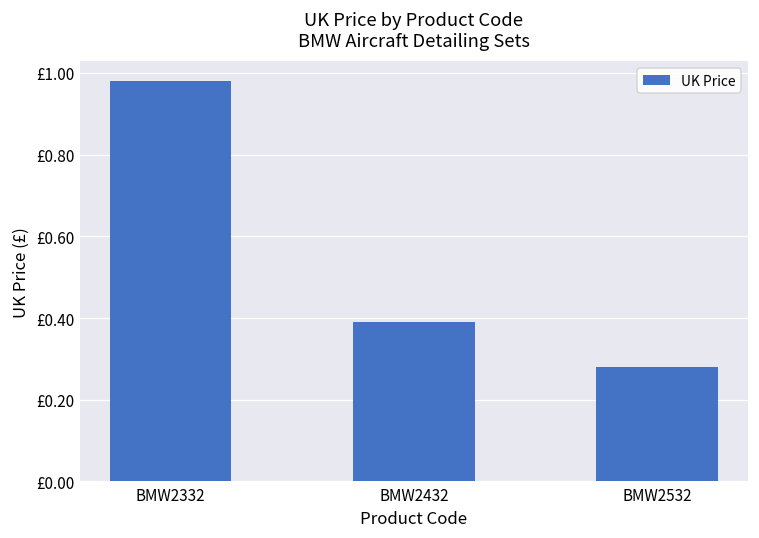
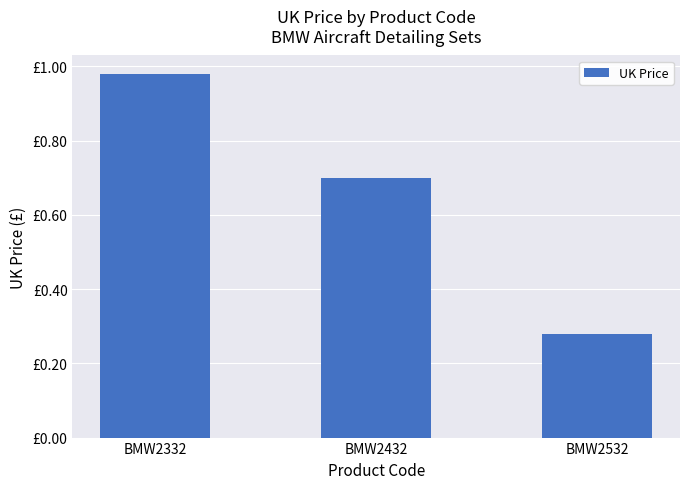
BMW2432: £0.39 -> £0.70
